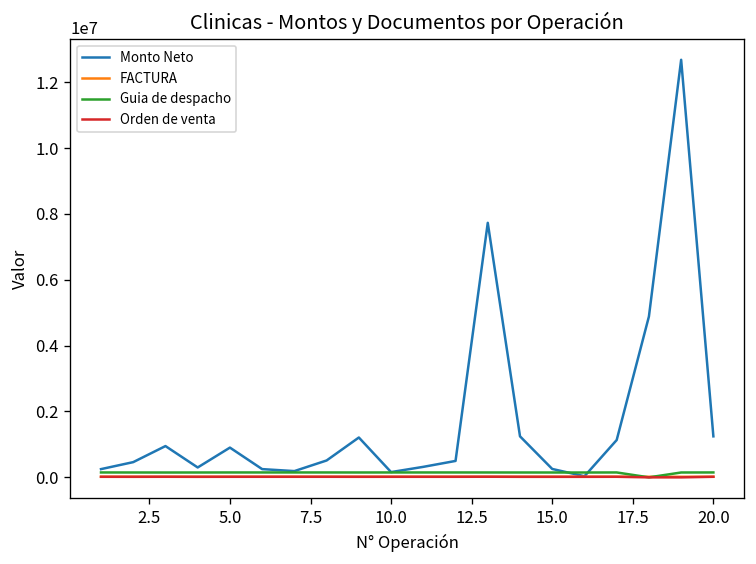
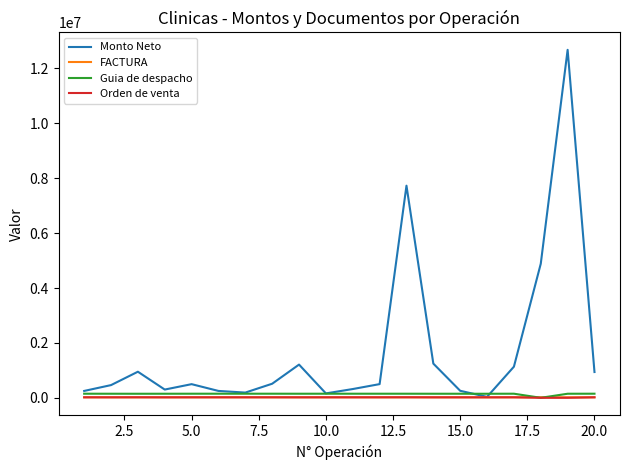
Monto Neto, 5.0: 900000 -> 500000
Monto Neto, 20.0: 1200000 -> 900000
